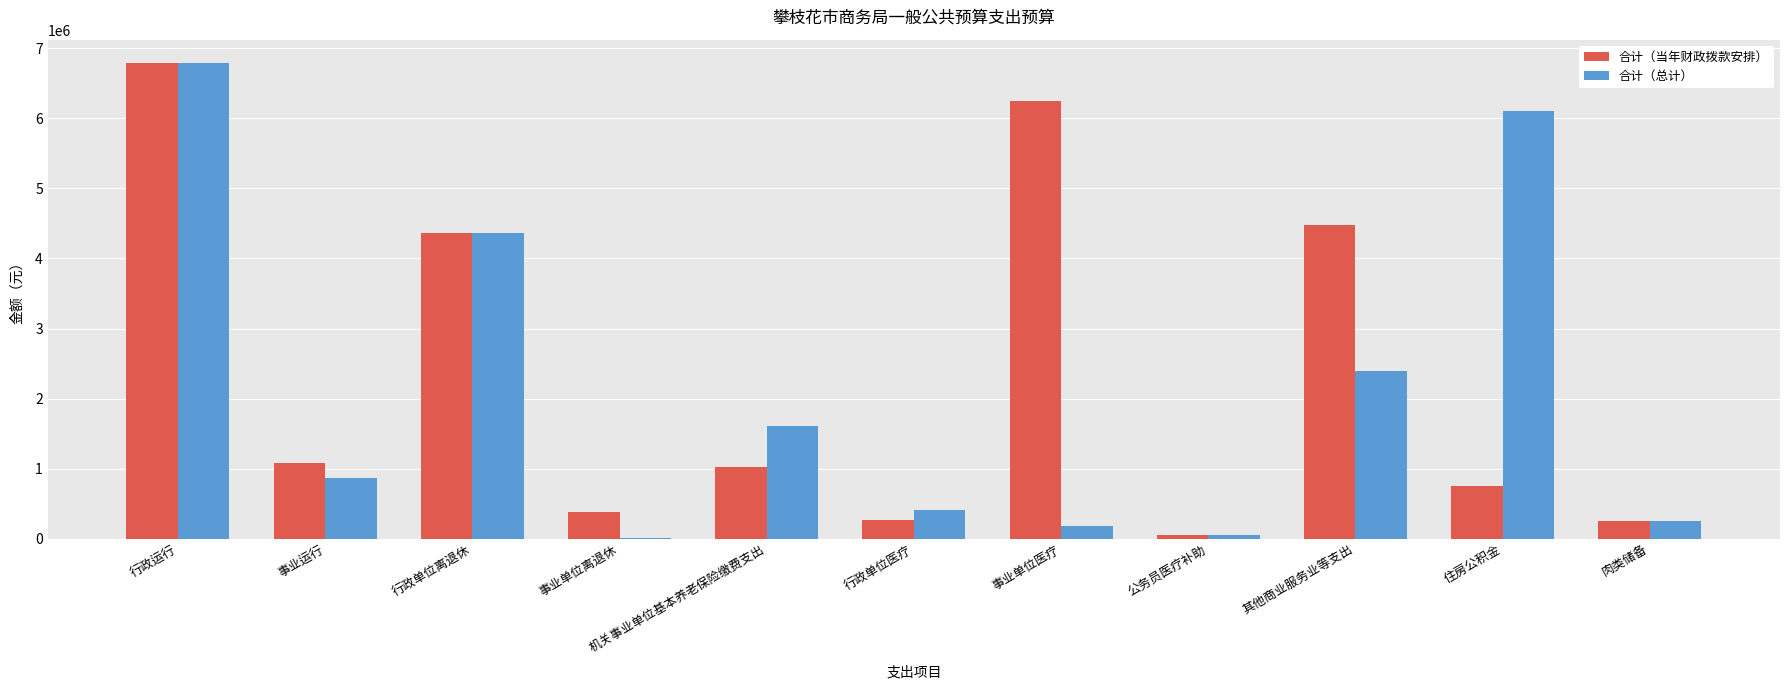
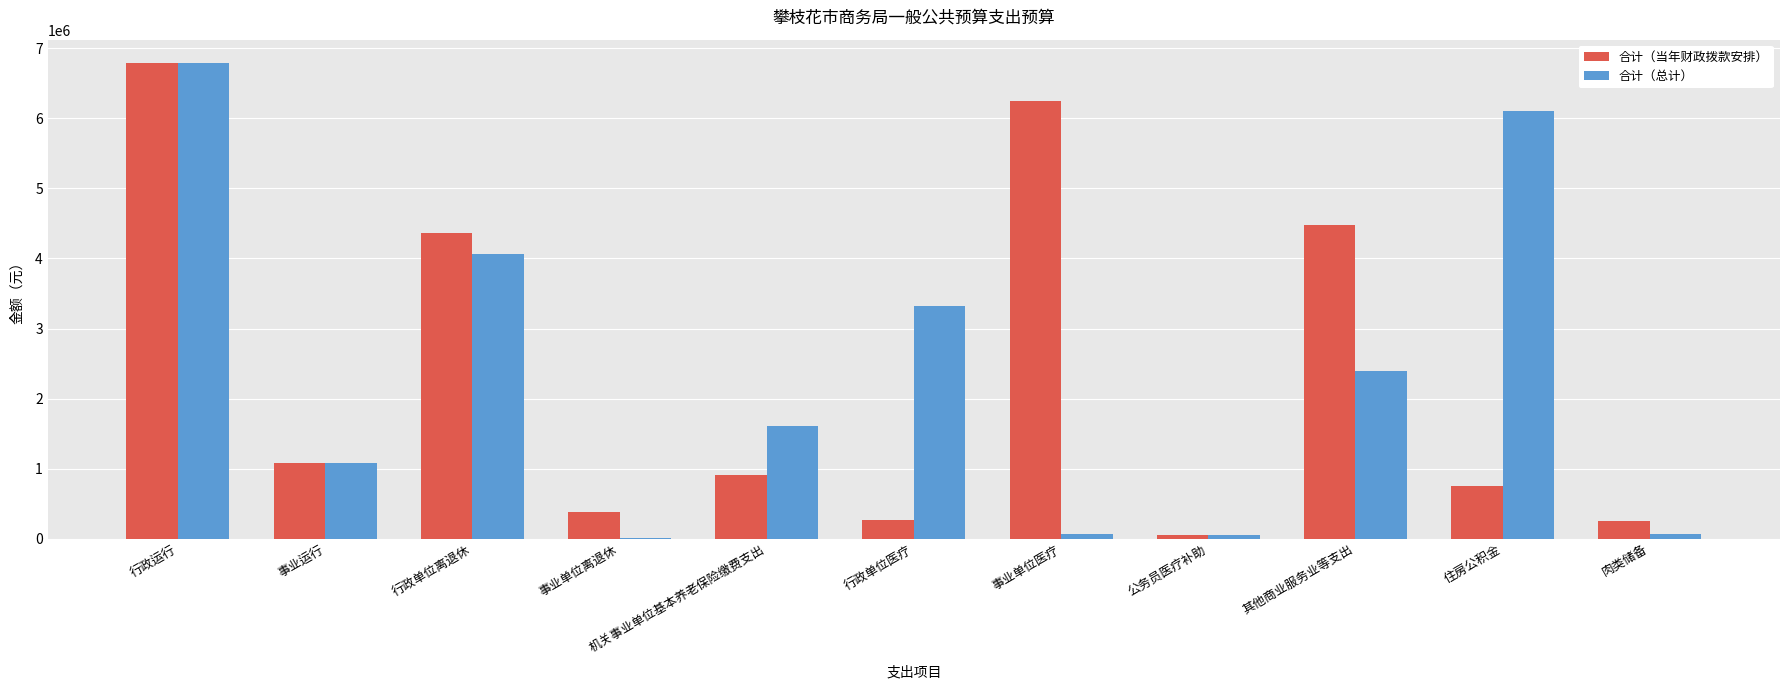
合计（总计）, 事业运行: 900000 -> 1100000
合计（总计）, 行政单位离退休: 4400000 -> 4100000
合计（当年财政拨款安排）, 机关事业单位基本养老保险缴费支出: 1000000 -> 900000
合计（总计）, 行政单位医疗: 400000 -> 3300000
合计（总计）, 事业单位医疗: 200000 -> 100000
合计（总计）, 肉类储备: 300000 -> 100000
